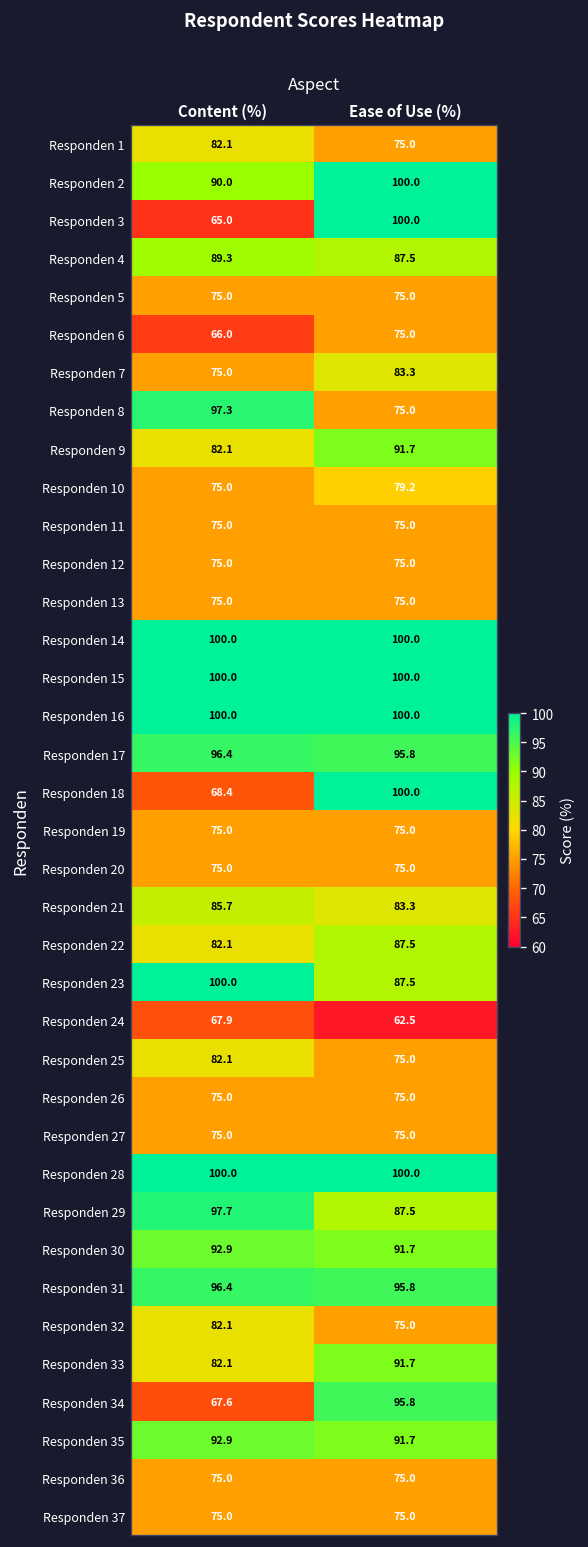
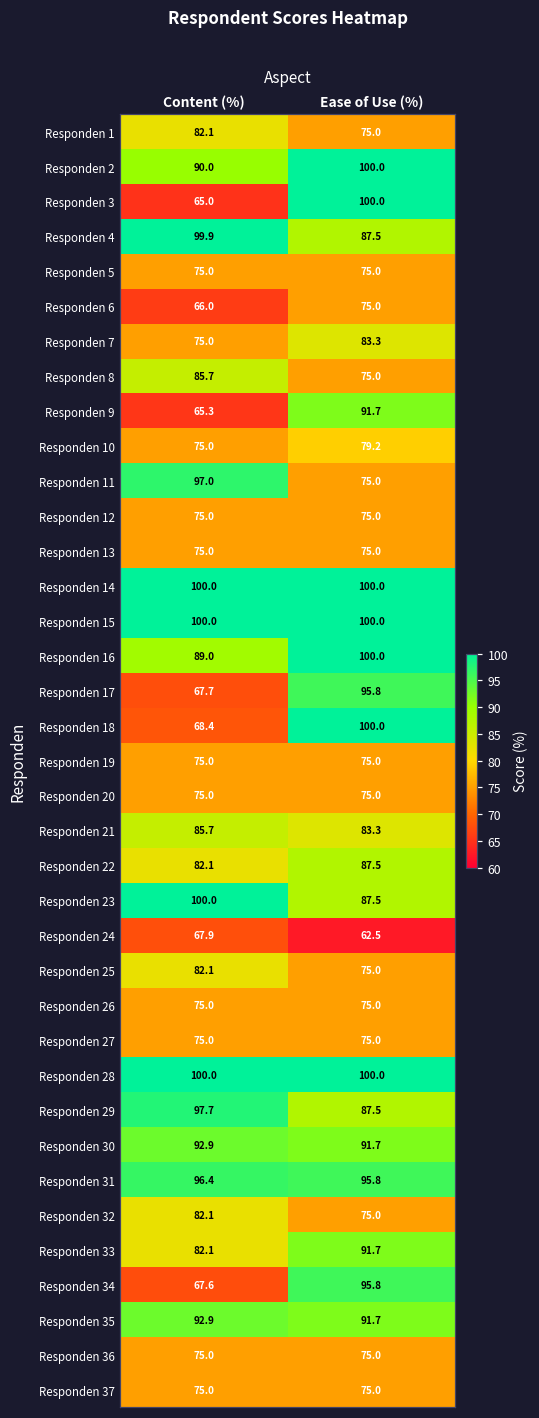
Responden 4, Content (%): 89.3 -> 99.9
Responden 8, Content (%): 97.3 -> 85.7
Responden 9, Content (%): 82.1 -> 65.3
Responden 11, Content (%): 75.0 -> 97.0
Responden 16, Content (%): 100.0 -> 89.0
Responden 17, Content (%): 96.4 -> 67.7
